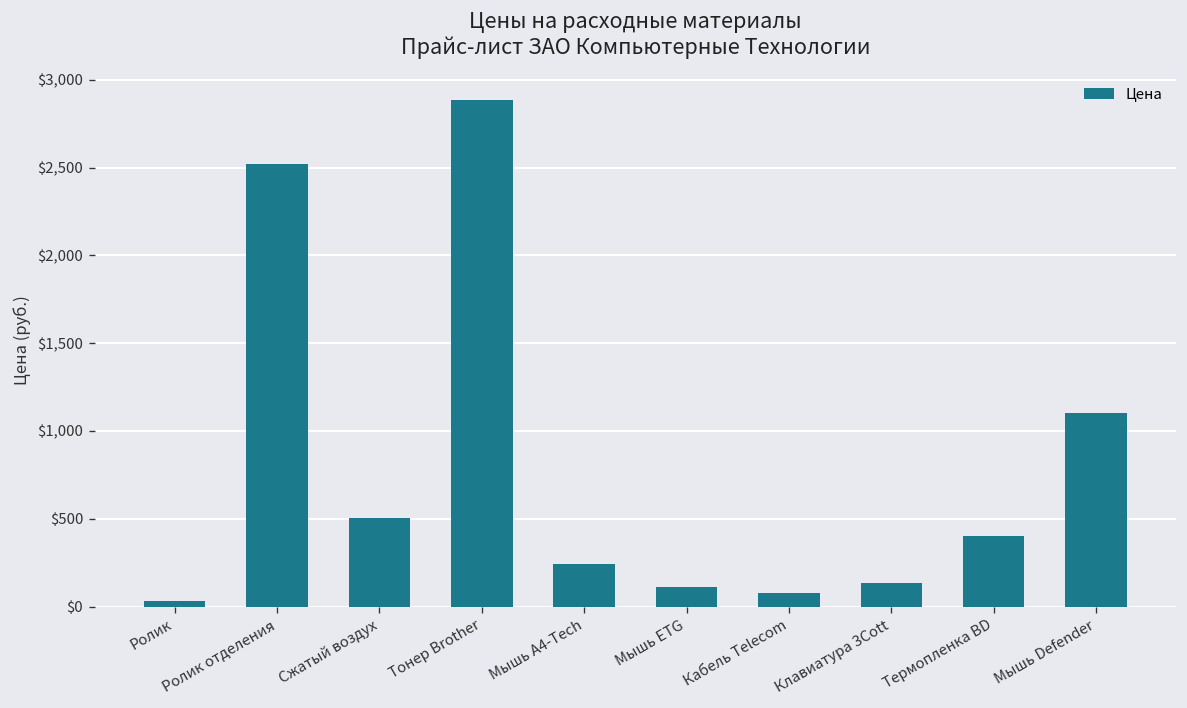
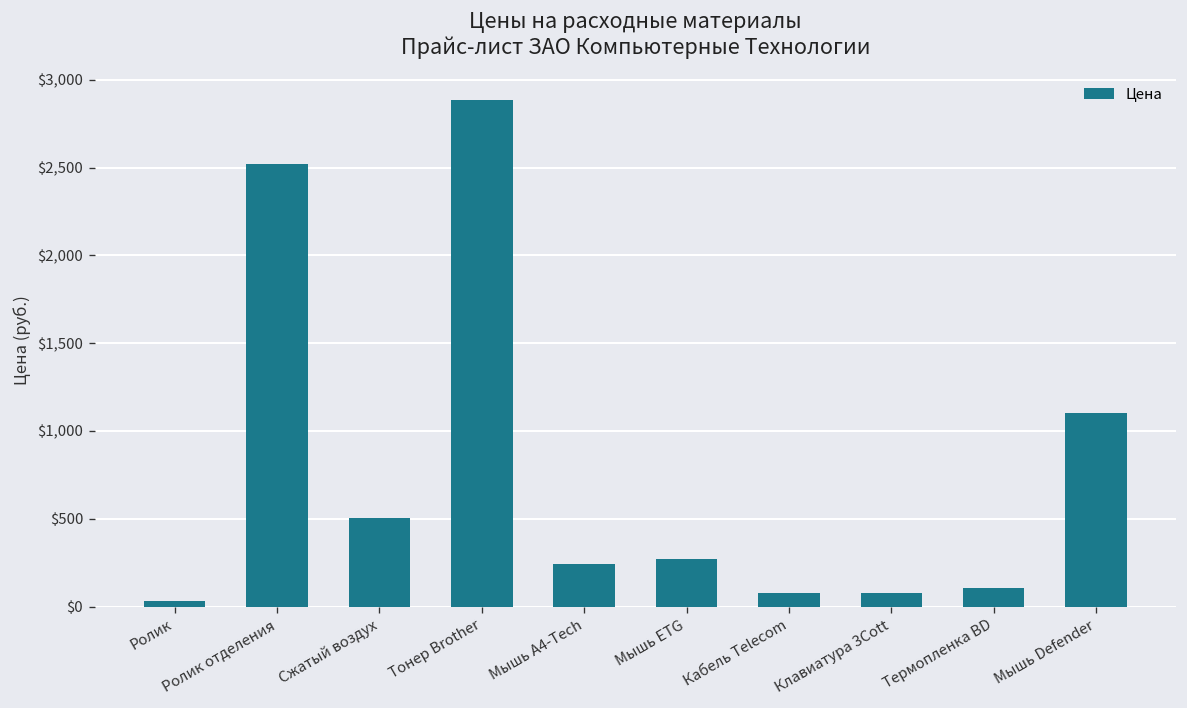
Мышь ETG: $110 -> $270
Клавиатура 3Cott: $130 -> $80
Термопленка BD: $400 -> $110
